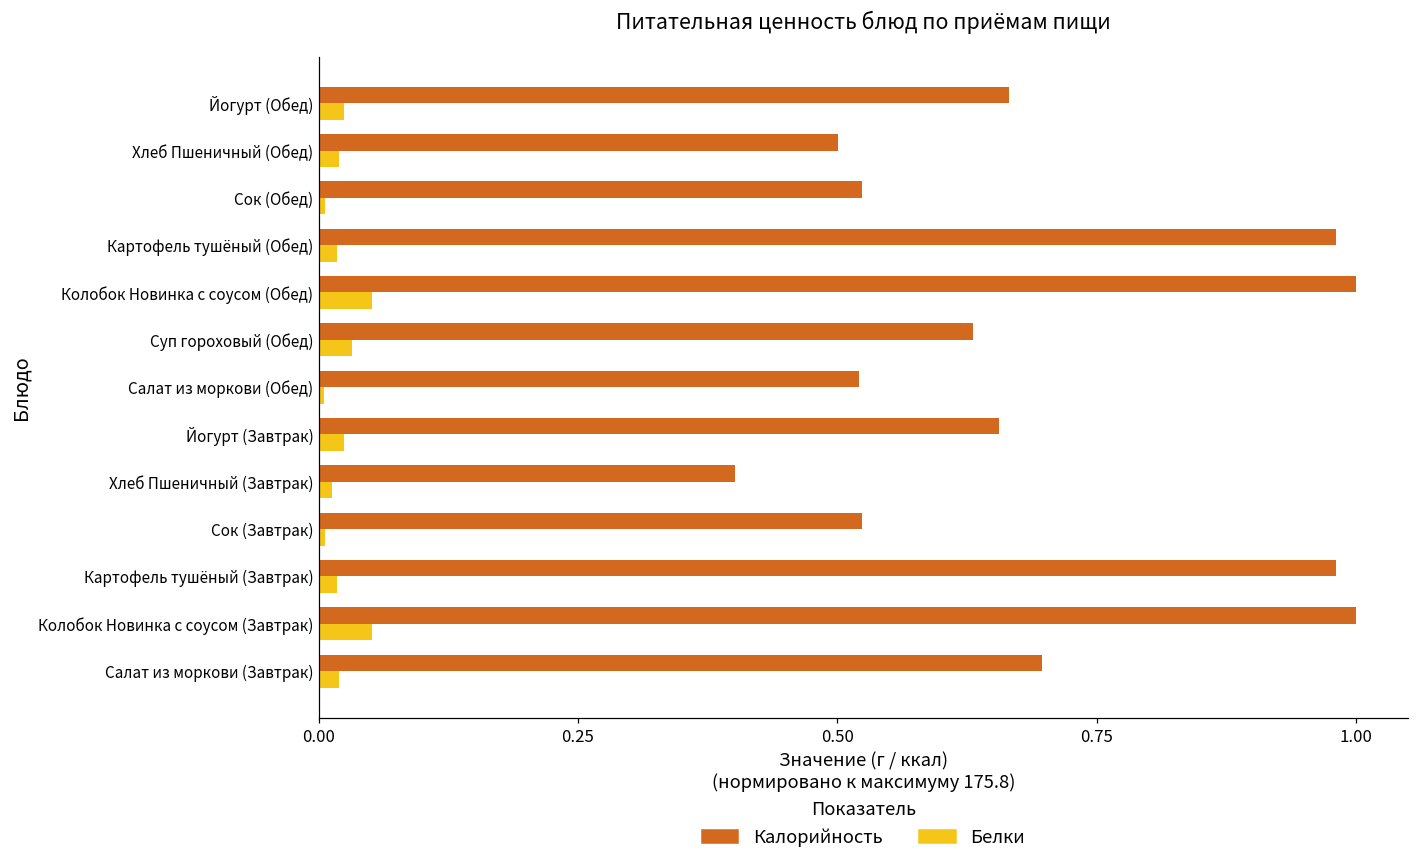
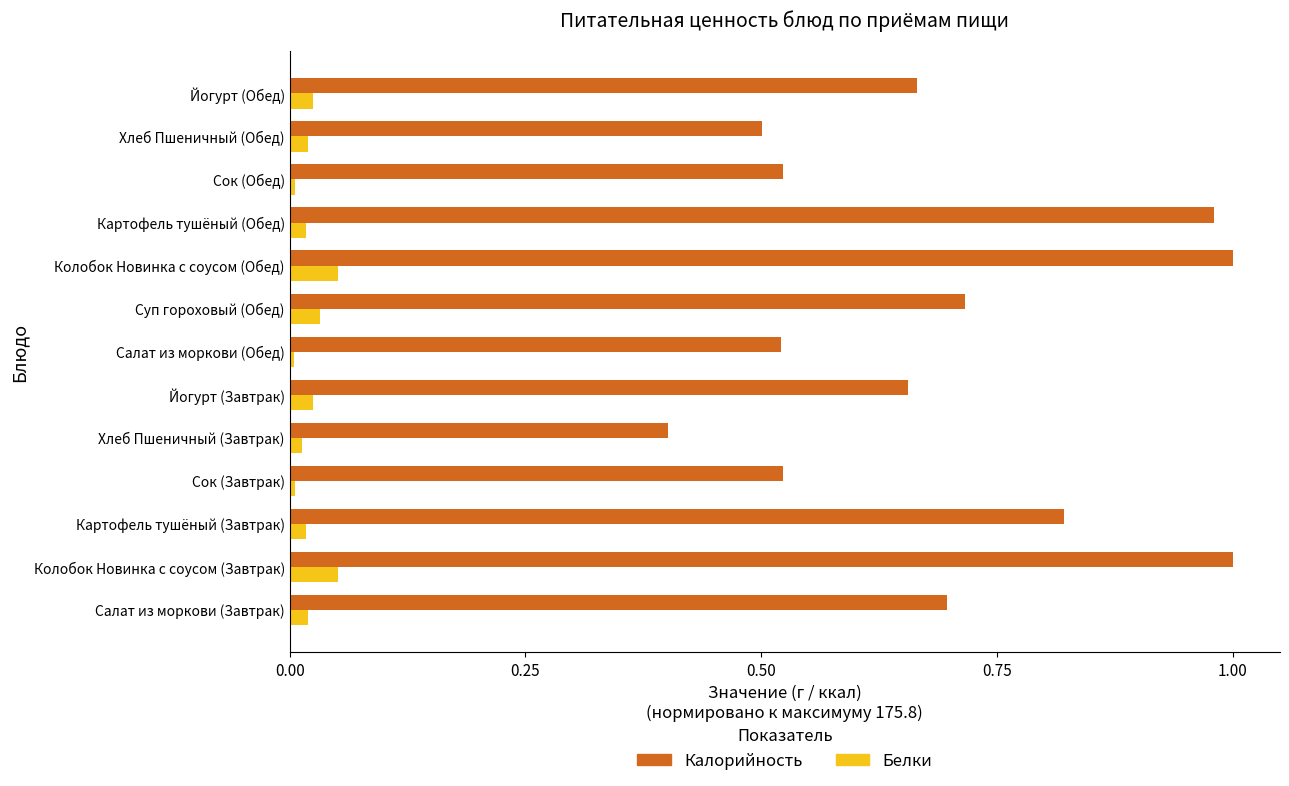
Калорийность, Суп гороховый (Обед): 0.63 -> 0.72
Калорийность, Картофель тушёный (Завтрак): 0.98 -> 0.82
